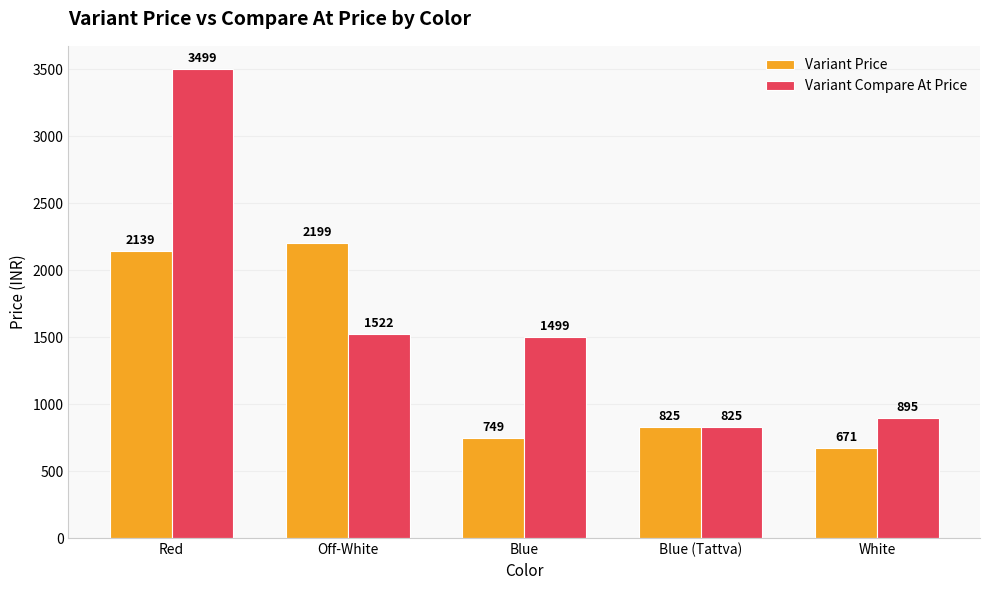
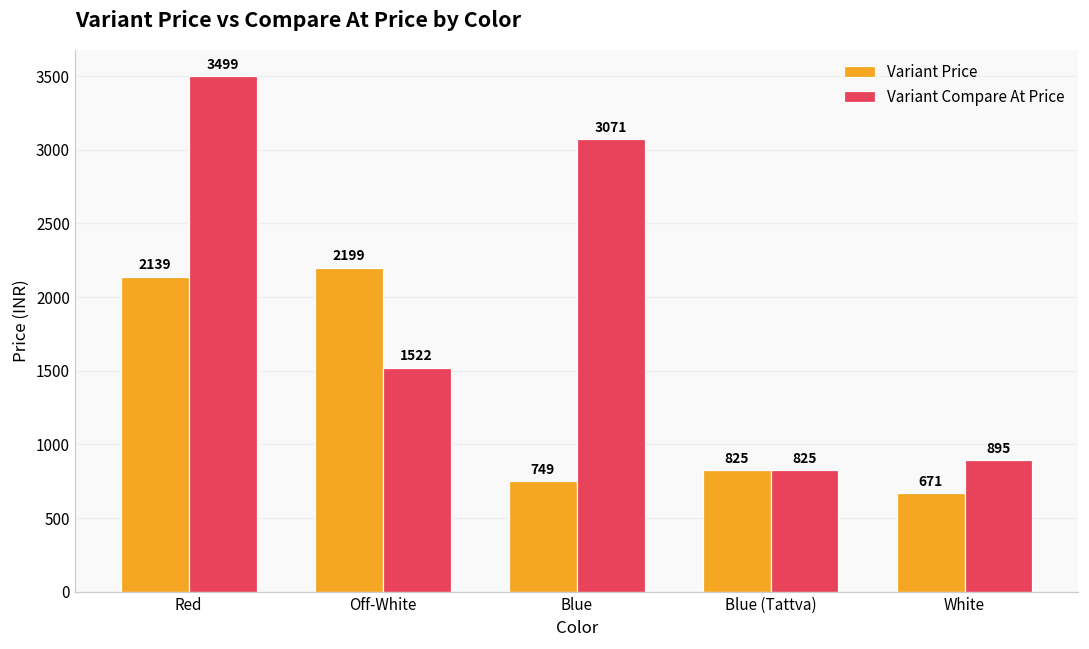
Variant Compare At Price, Blue: 1499 -> 3071
